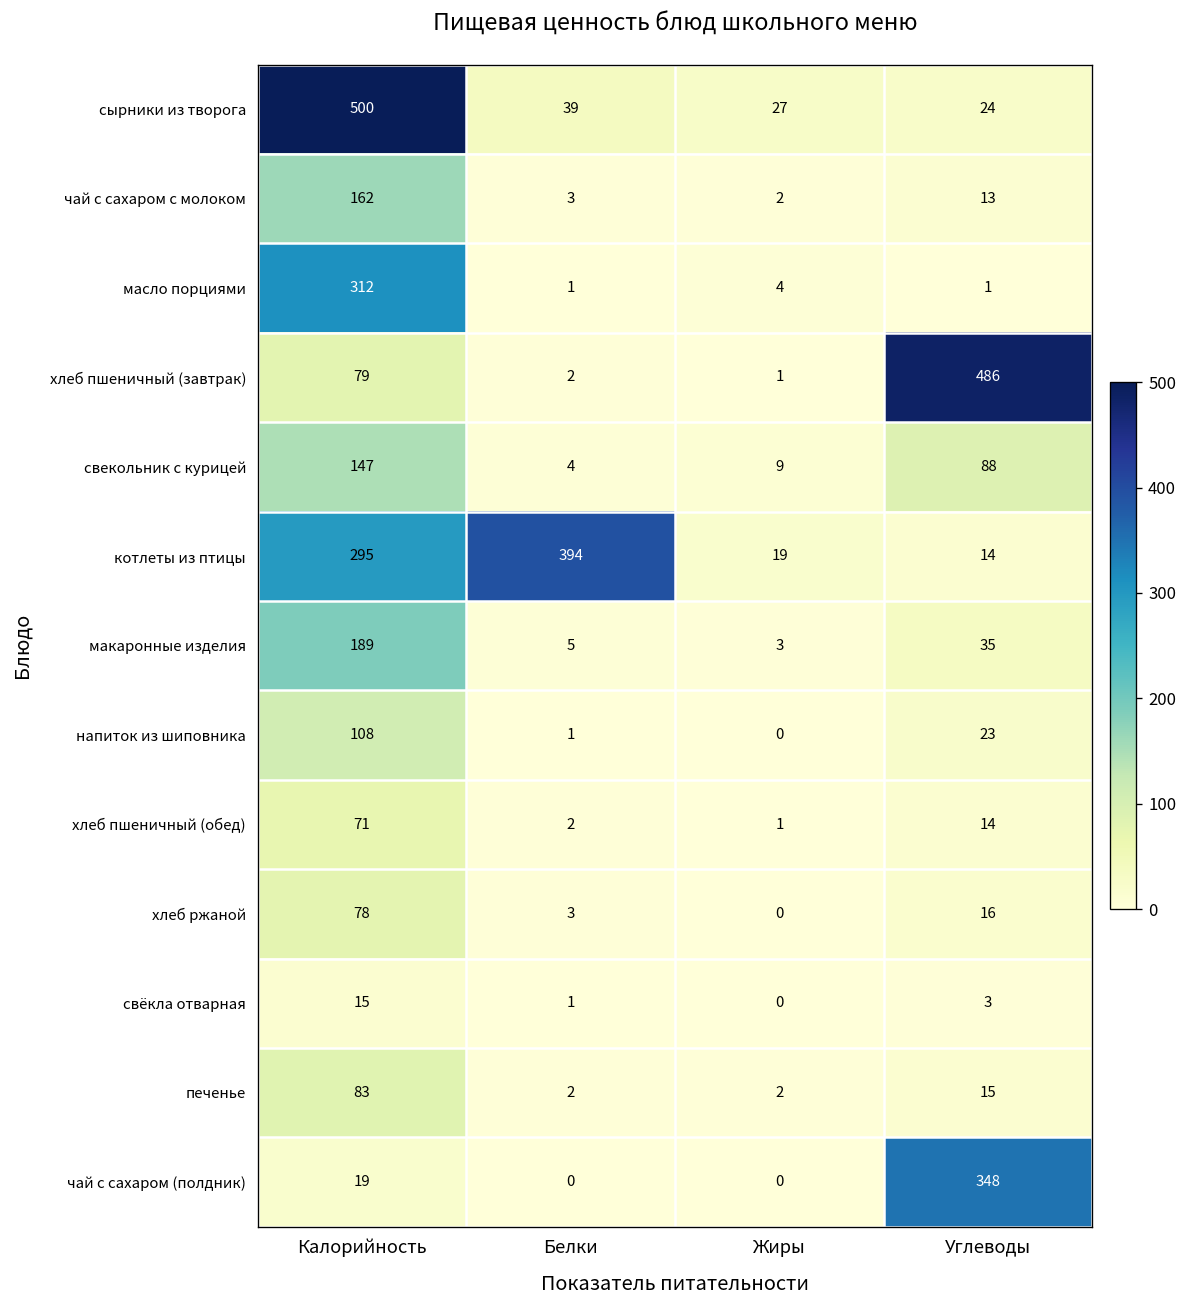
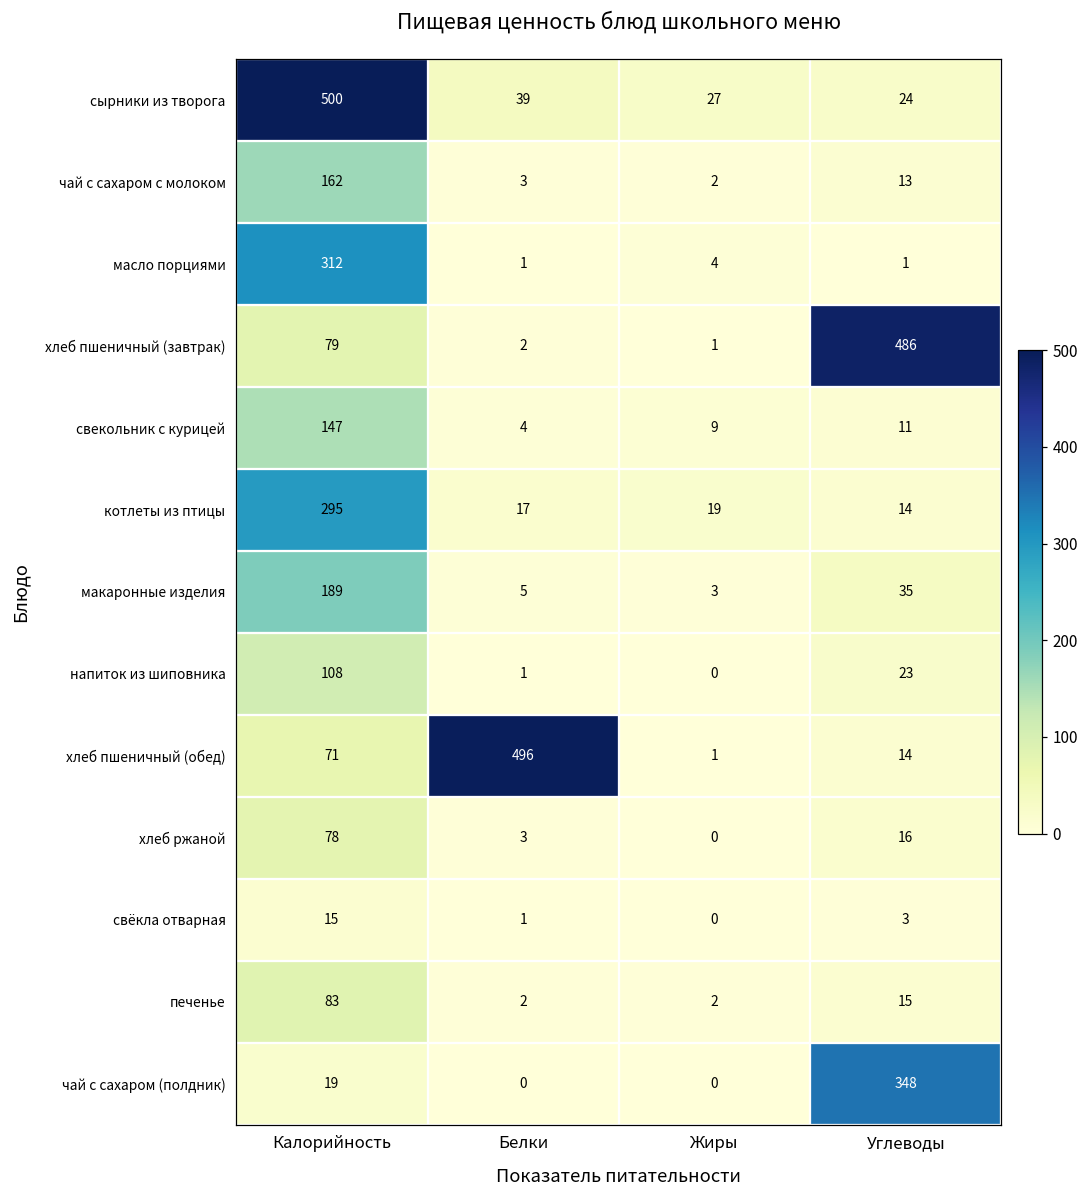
свекольник с курицей, Углеводы: 88 -> 11
котлеты из птицы, Белки: 394 -> 17
хлеб пшеничный (обед), Белки: 2 -> 496
